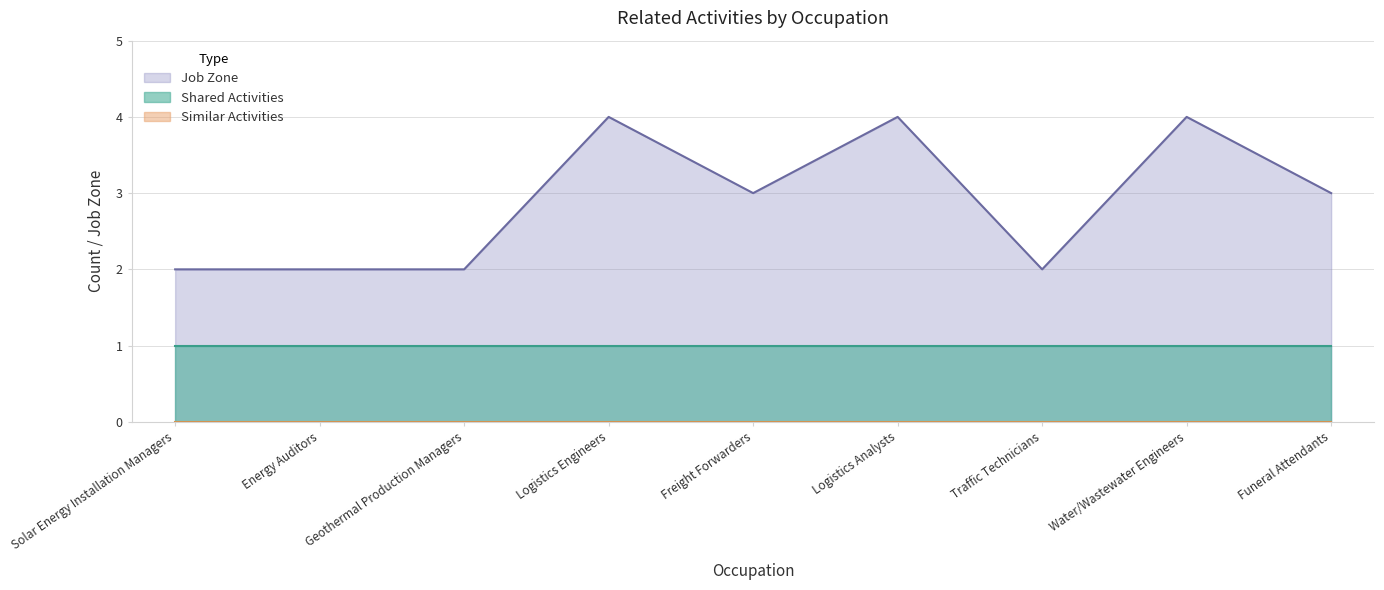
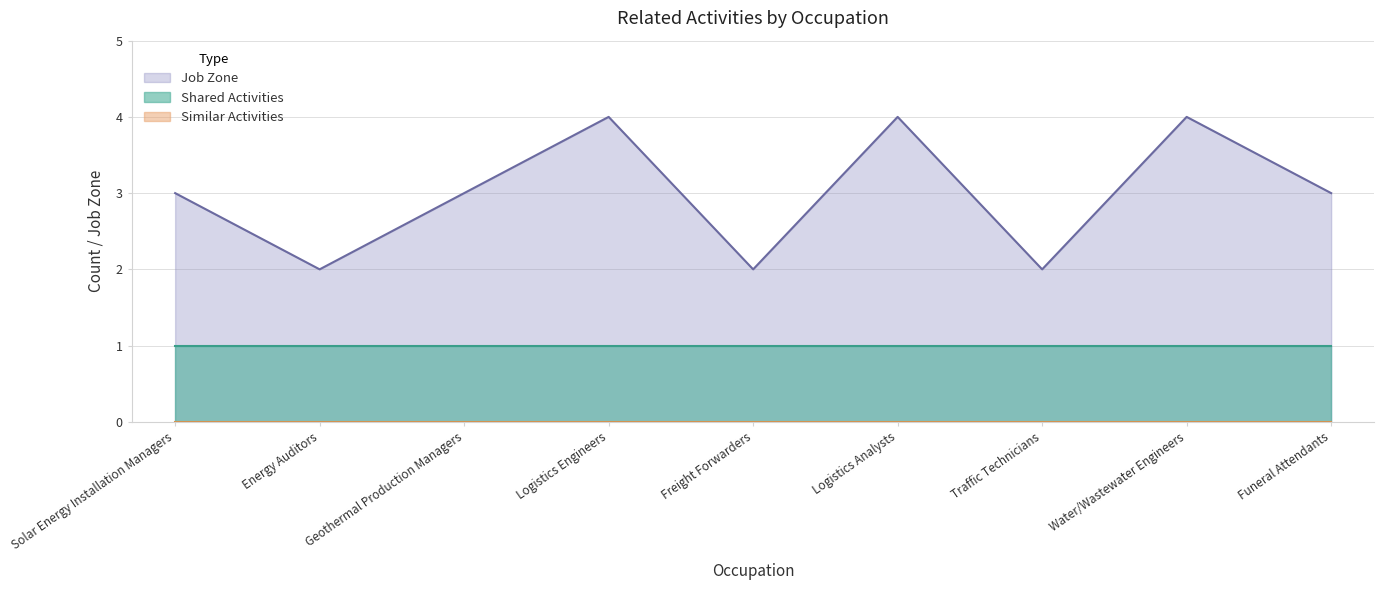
Job Zone, Solar Energy Installation Managers: 2 -> 3
Job Zone, Geothermal Production Managers: 2 -> 3
Job Zone, Freight Forwarders: 3 -> 2
